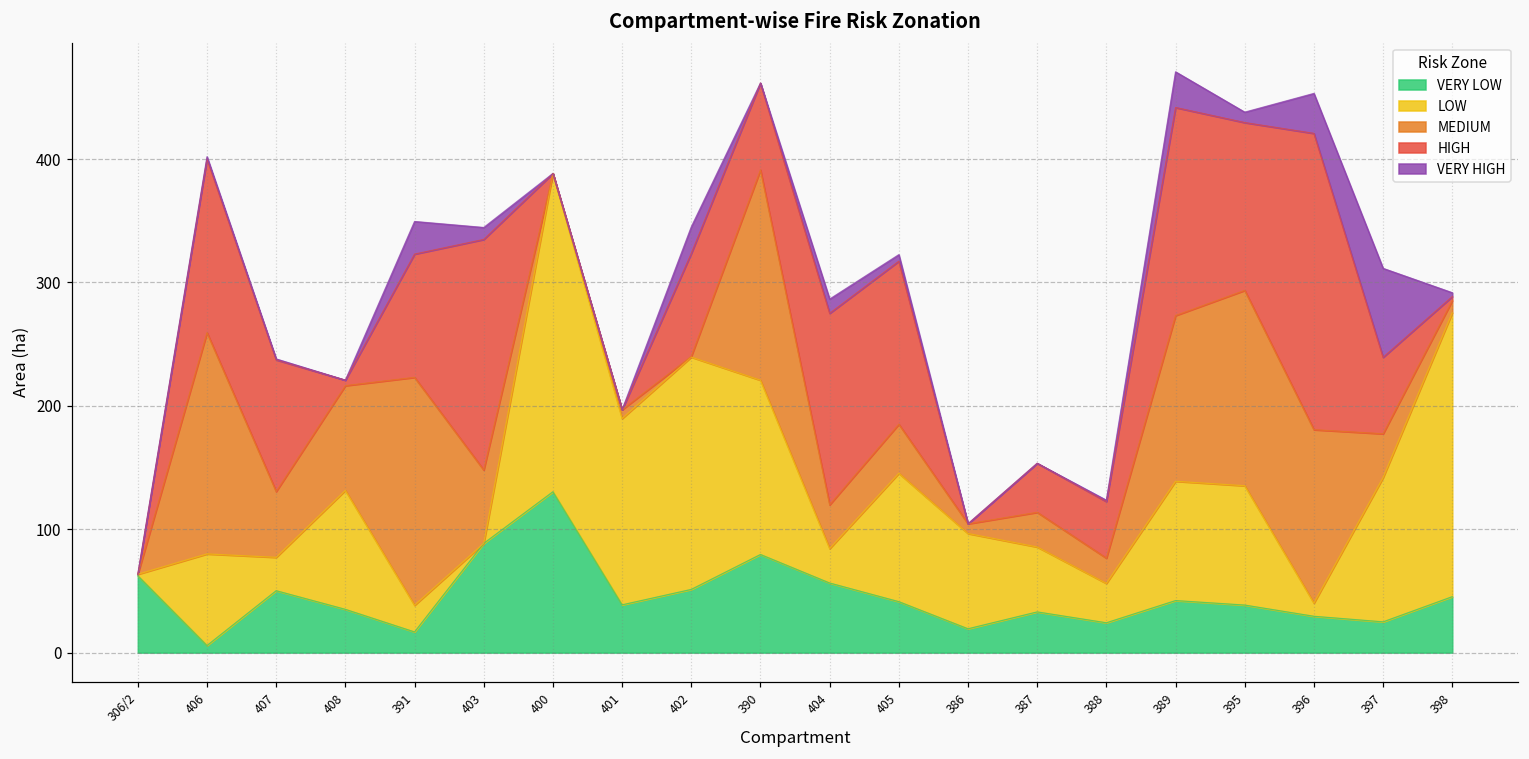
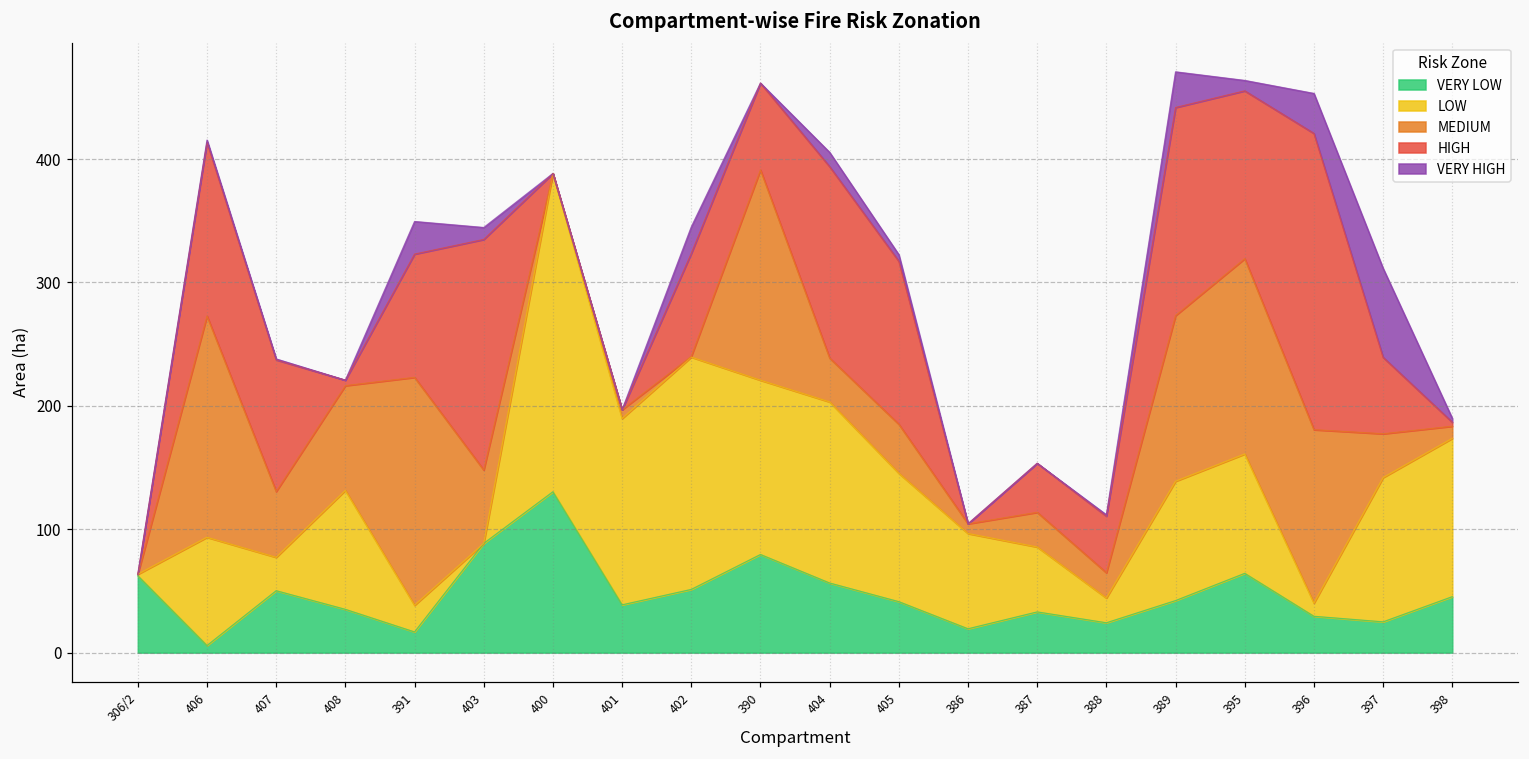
LOW, 406: 74 -> 88
LOW, 404: 28 -> 147
LOW, 388: 32 -> 20
VERY LOW, 395: 39 -> 64
LOW, 398: 230 -> 128
